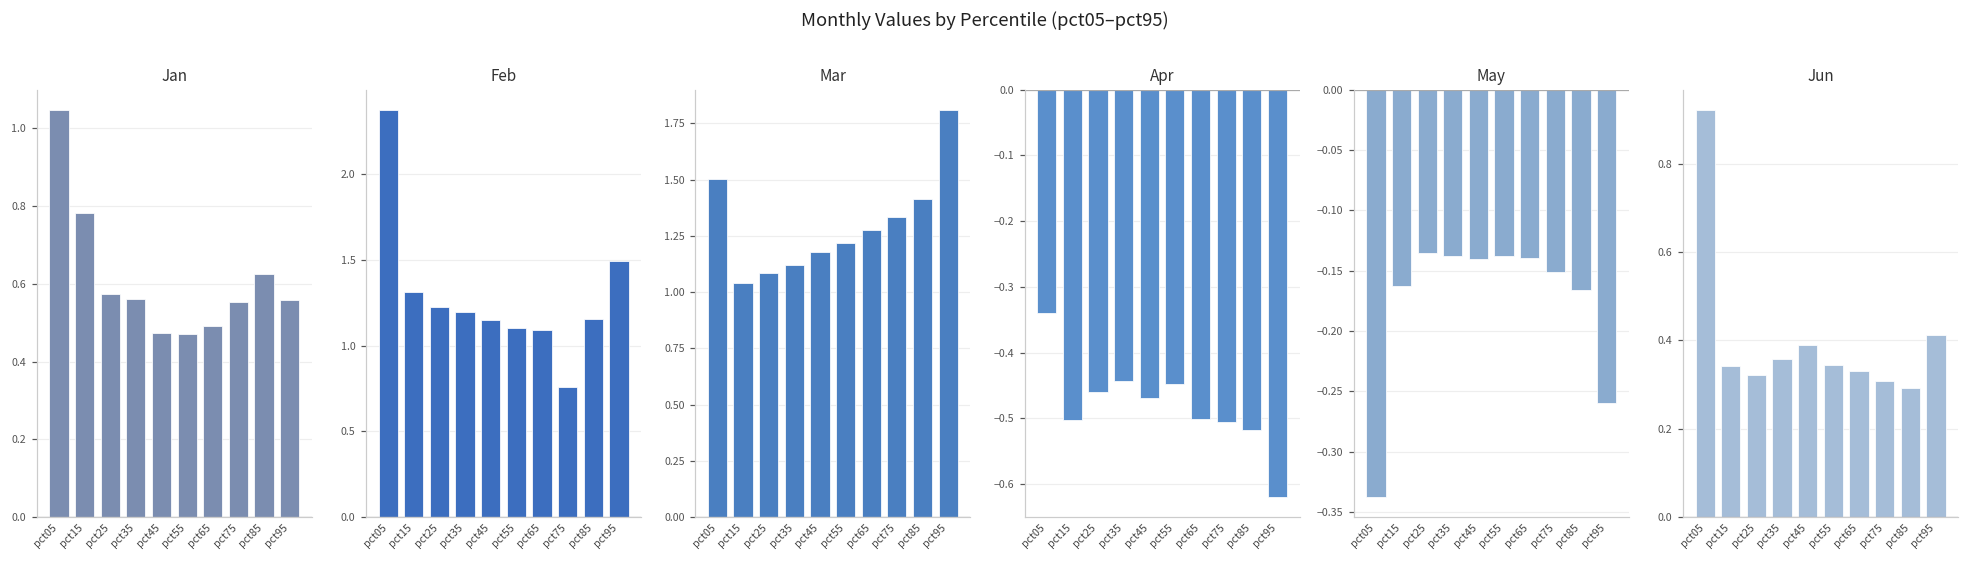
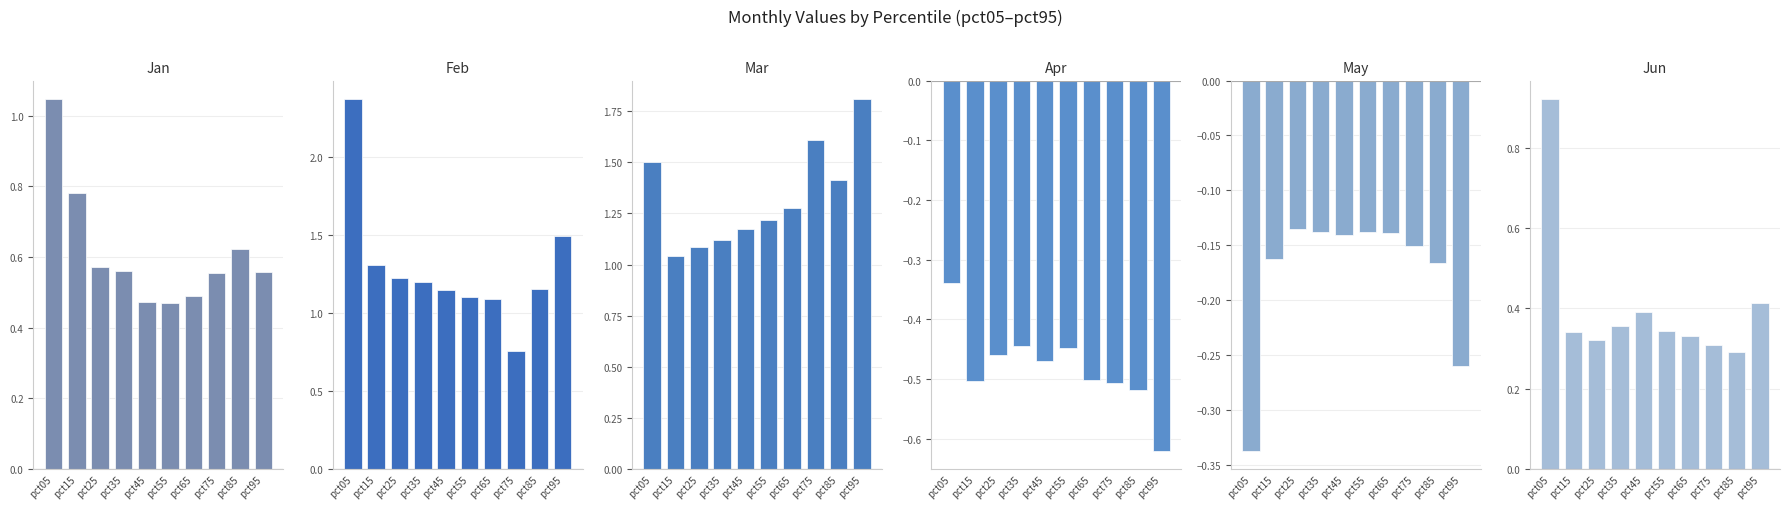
Mar, pct75: 1.33 -> 1.61
